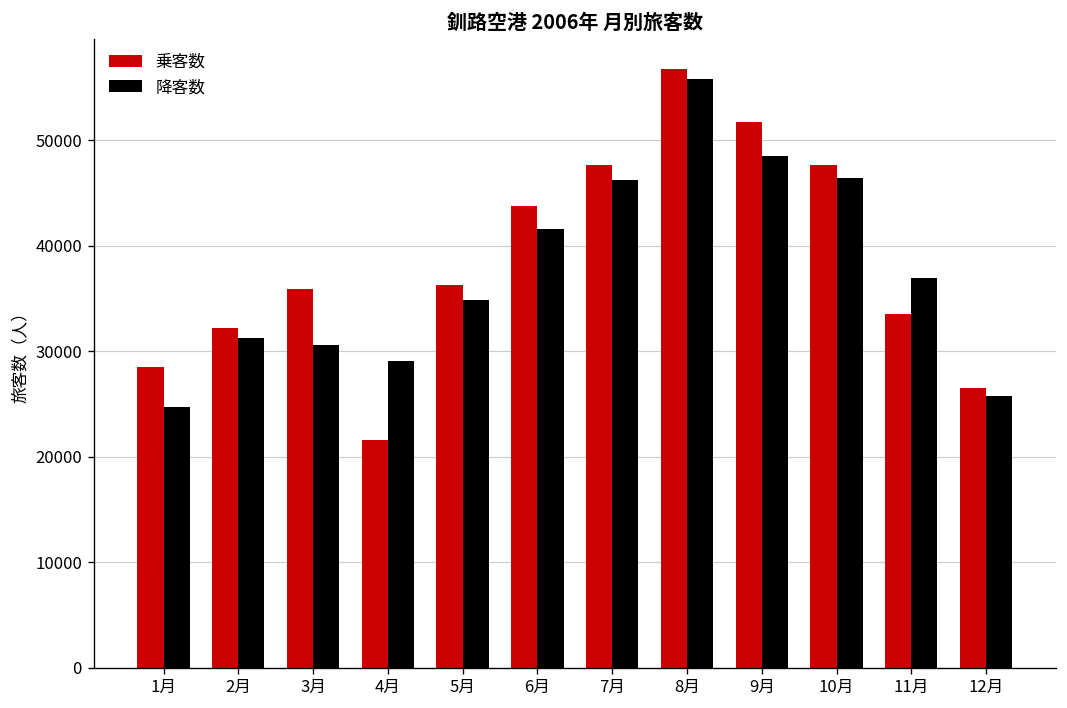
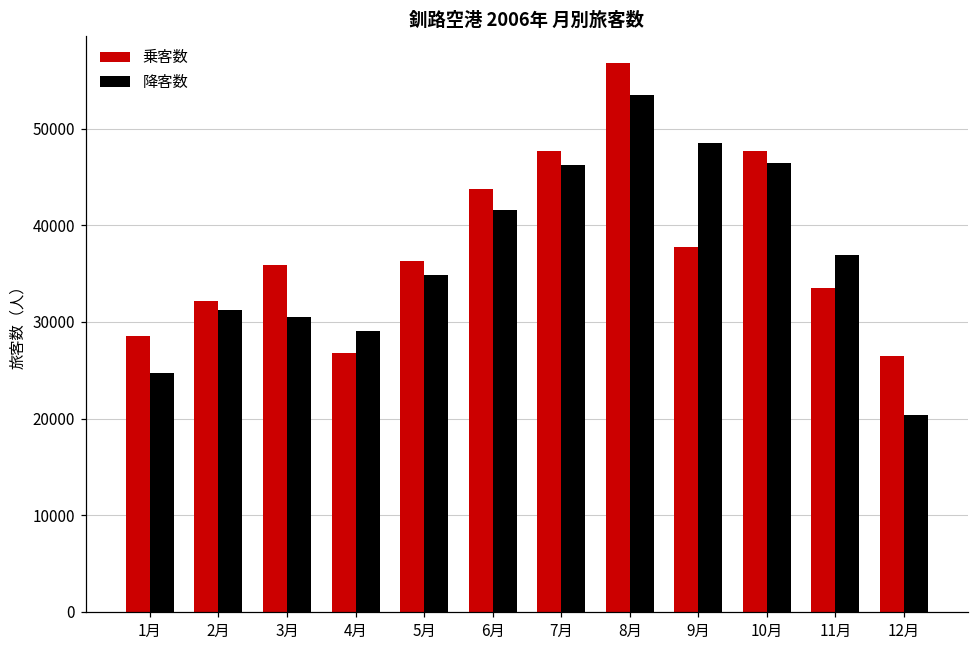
乗客数, 4月: 22000 -> 27000
降客数, 8月: 56000 -> 53000
乗客数, 9月: 52000 -> 38000
降客数, 12月: 26000 -> 20000
